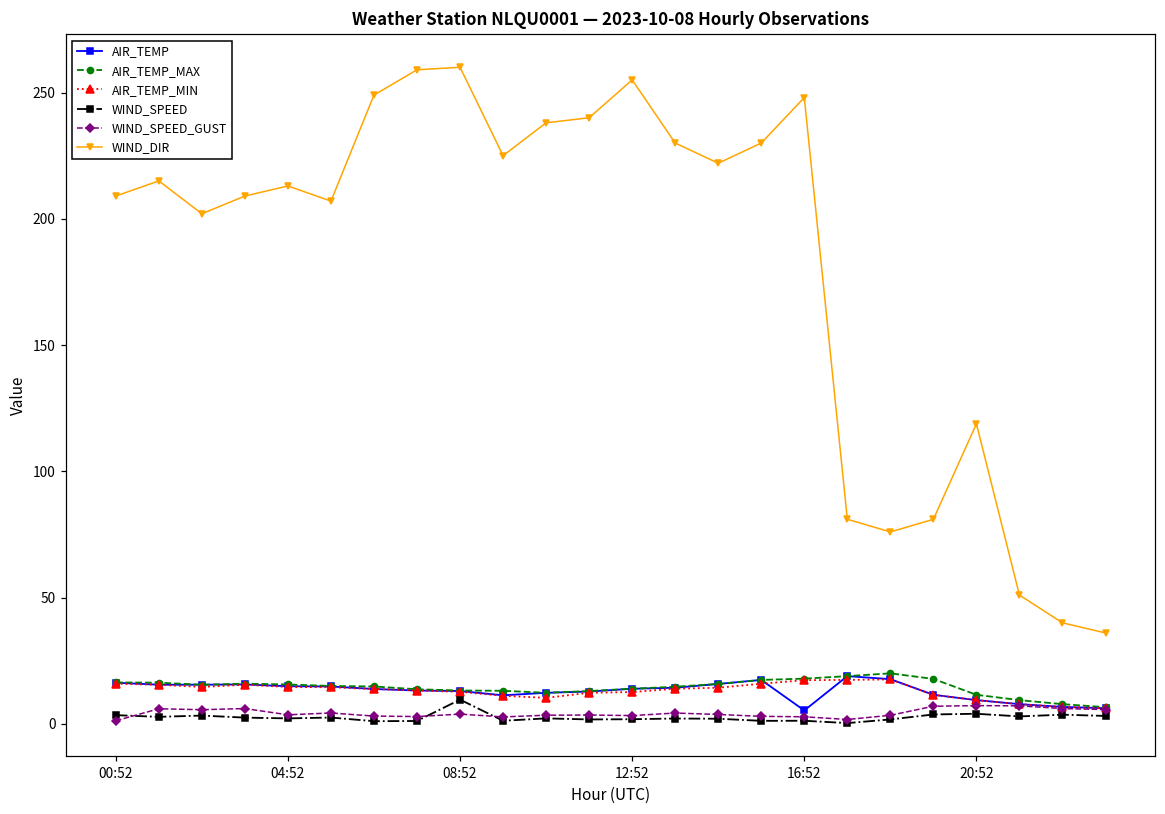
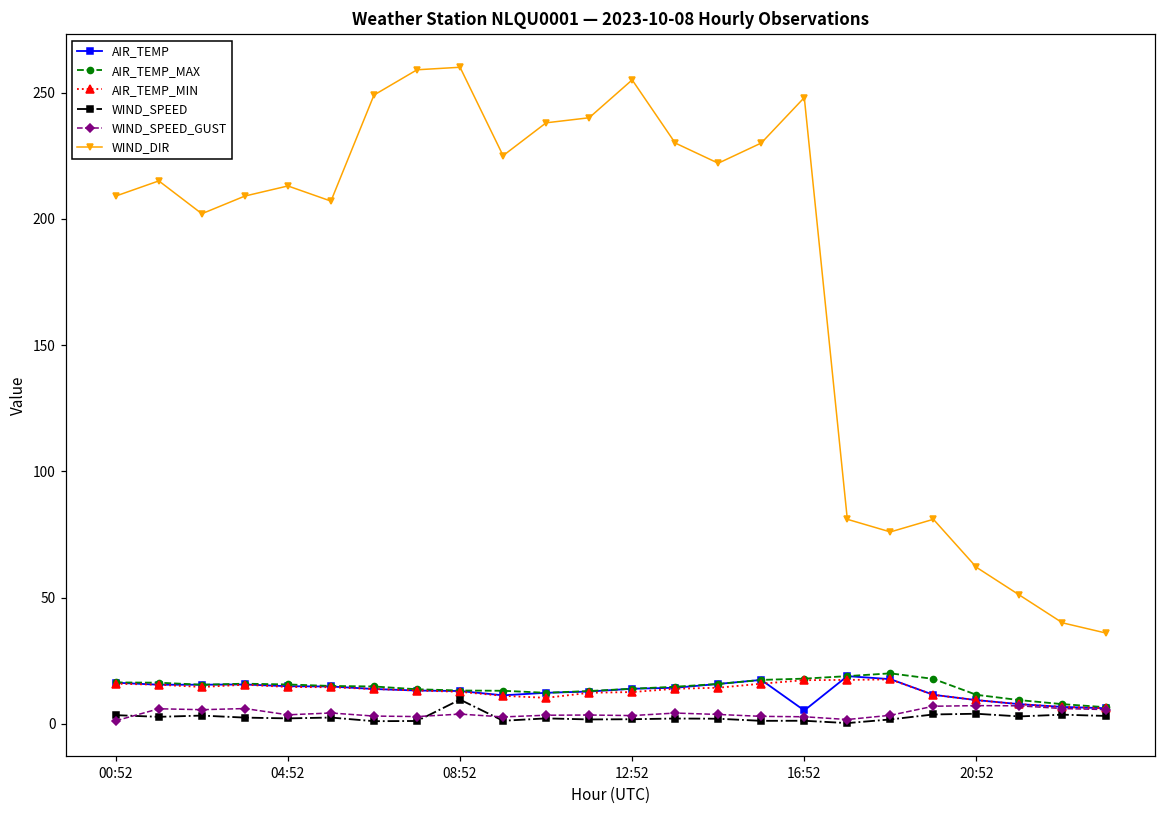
WIND_DIR, 20:52: 119 -> 62
